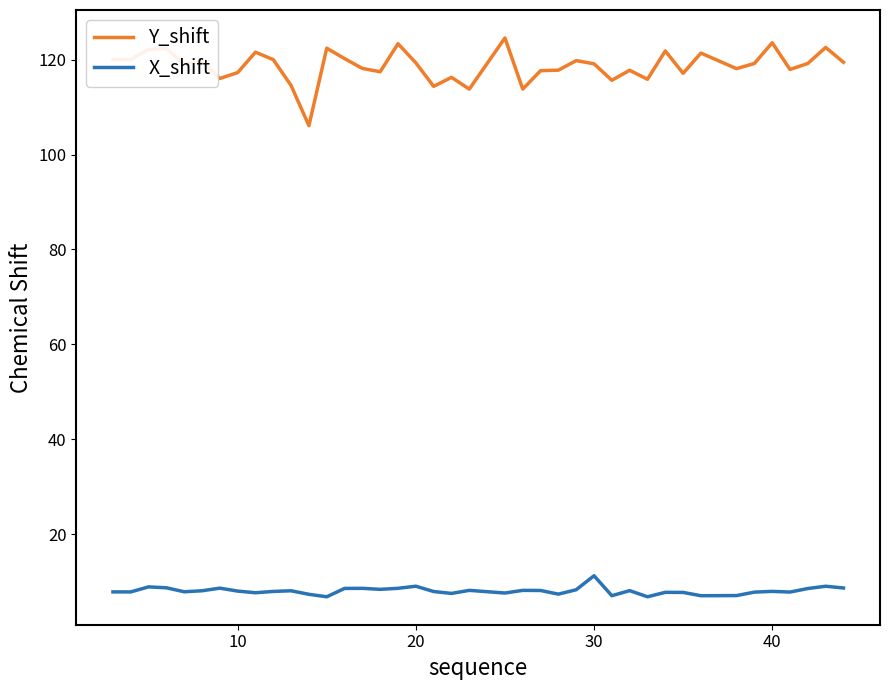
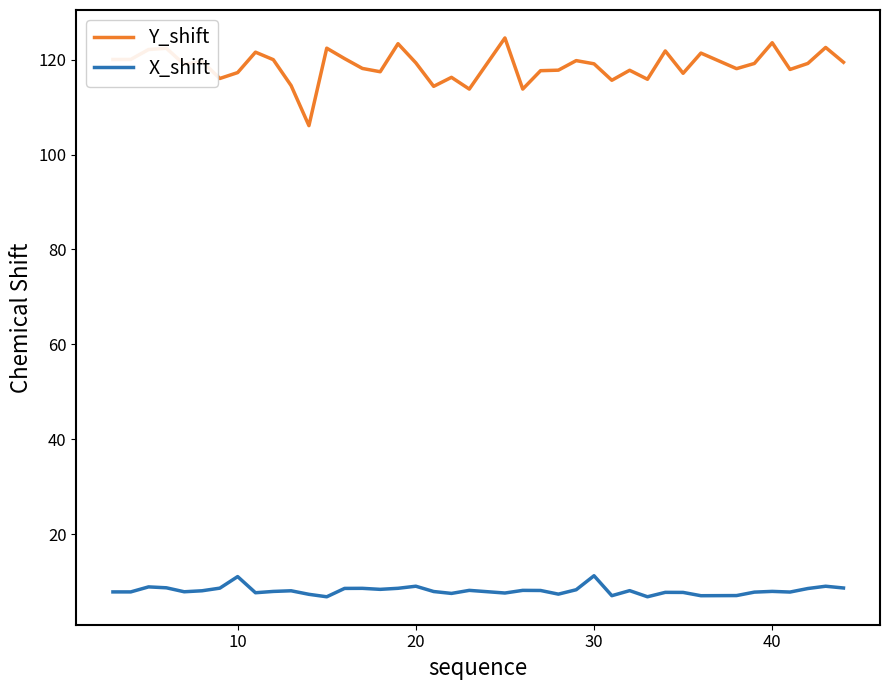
X_shift, 10: 8 -> 11
